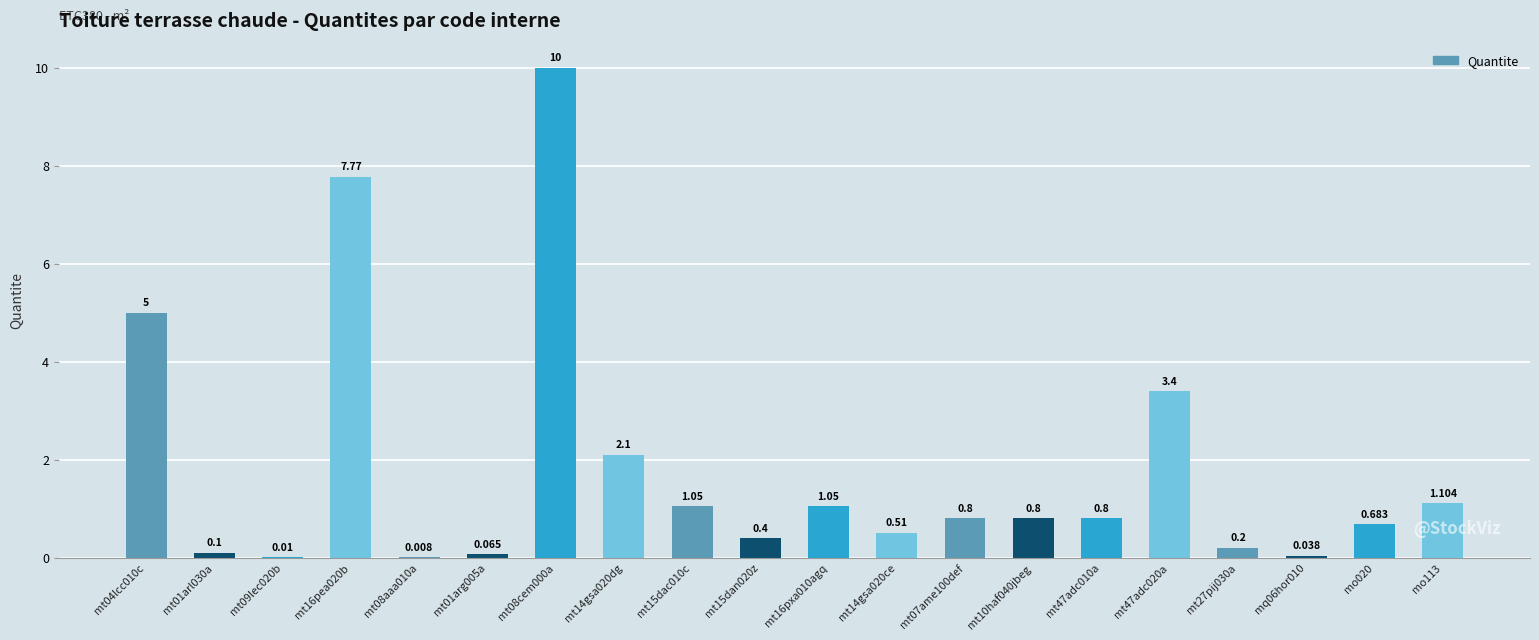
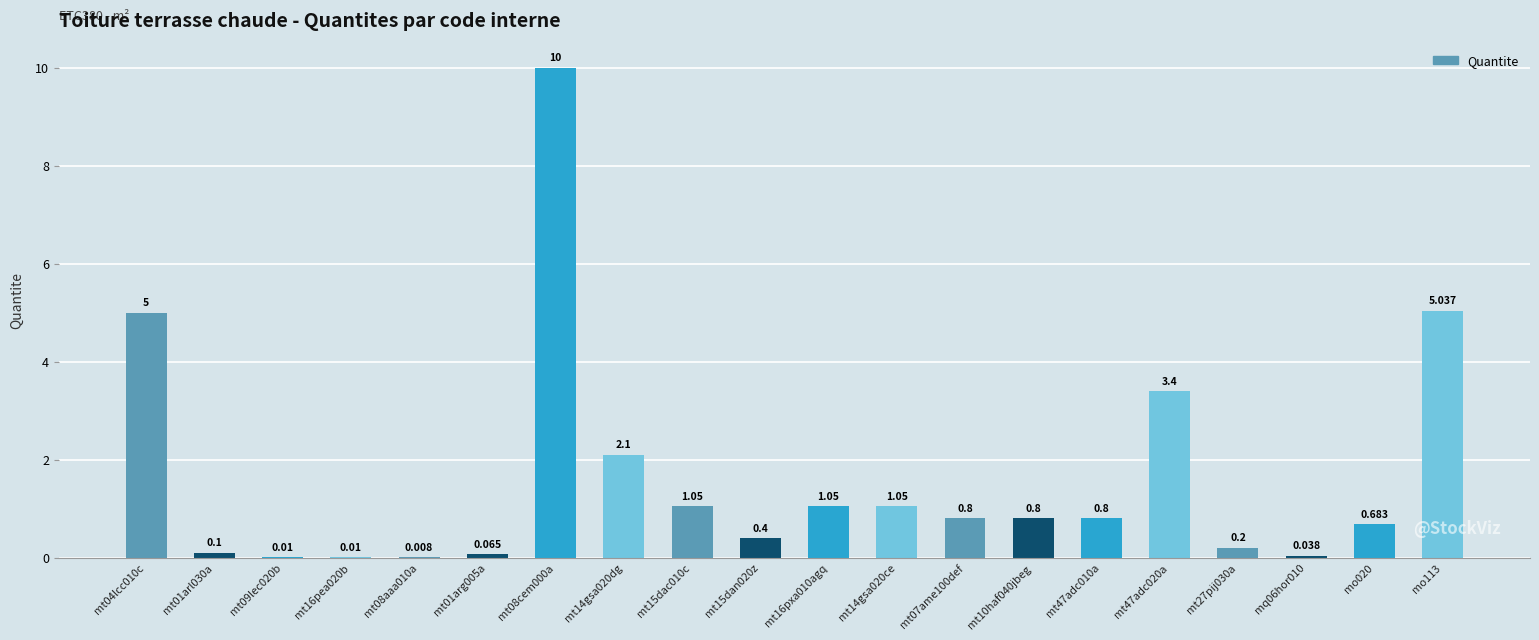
mt16pea020b: 7.77 -> 0.01
mt14gsa020ce: 0.51 -> 1.05
mo113: 1.104 -> 5.037
